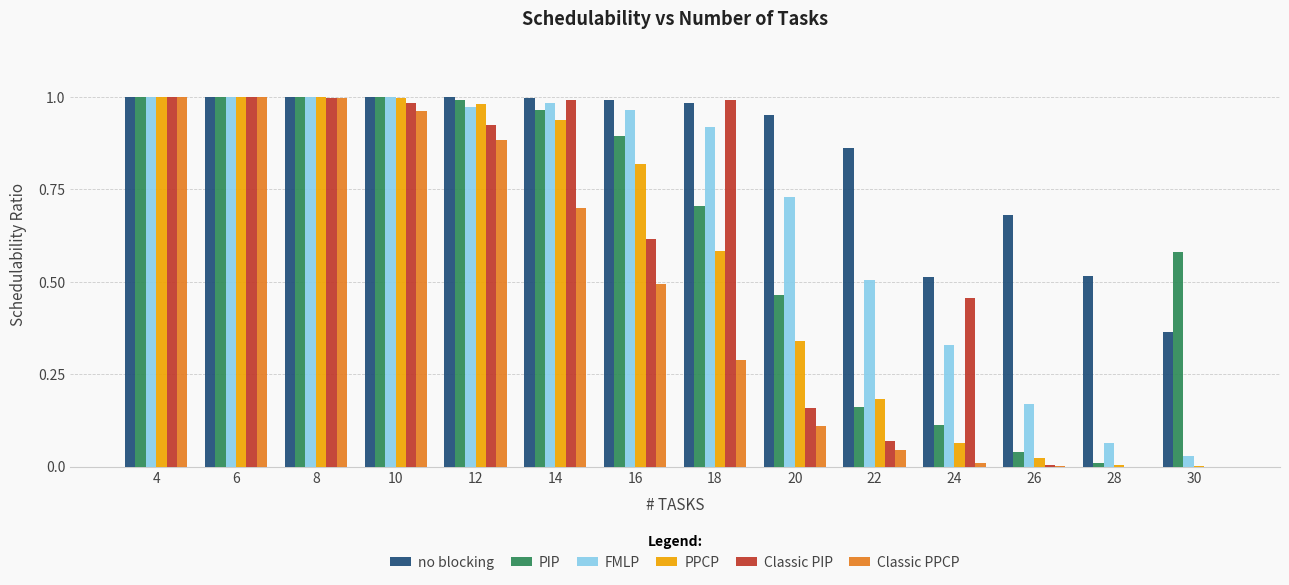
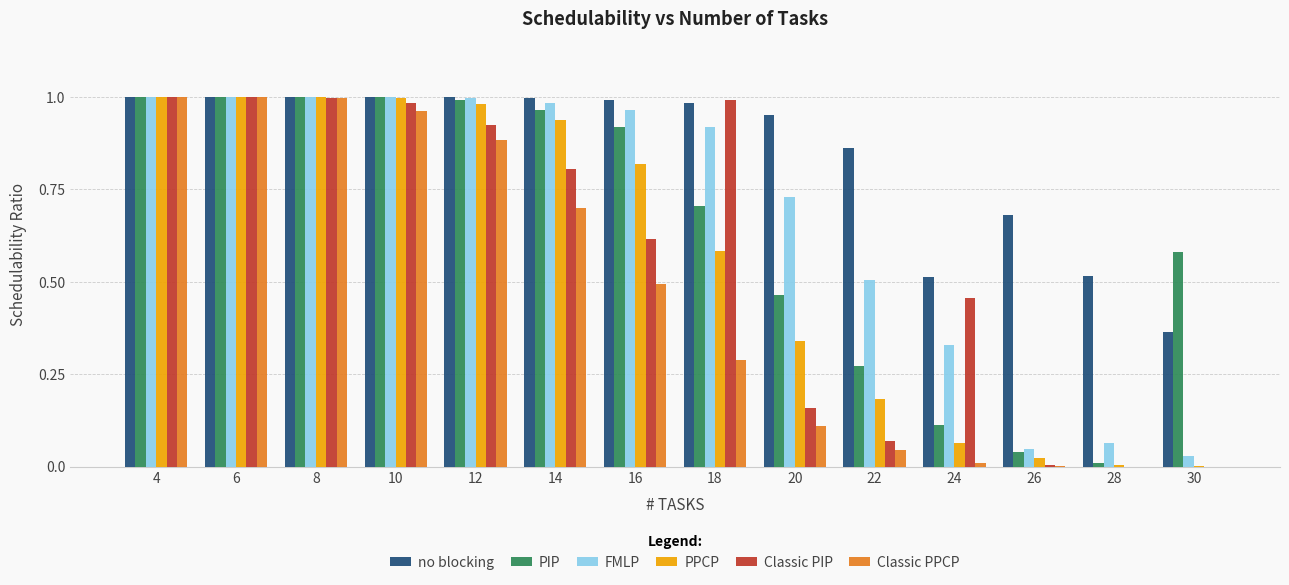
FMLP, 12: 0.97 -> 1.00
Classic PIP, 14: 0.99 -> 0.81
PIP, 16: 0.90 -> 0.92
PIP, 22: 0.16 -> 0.27
FMLP, 26: 0.17 -> 0.05
